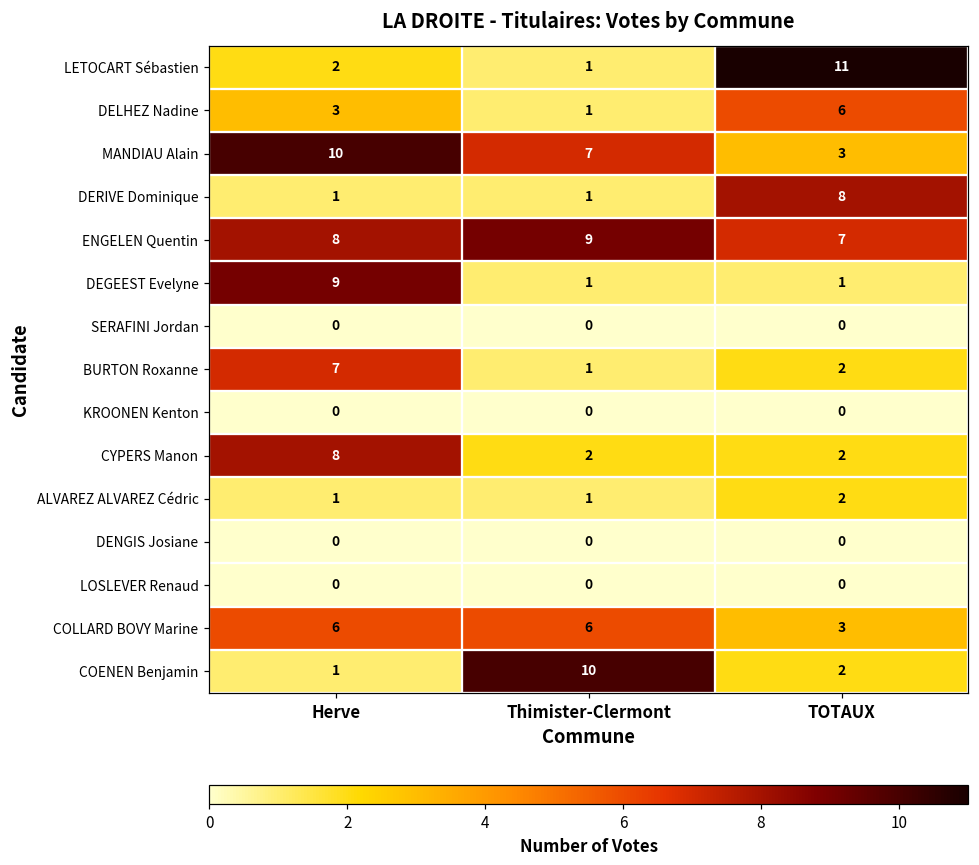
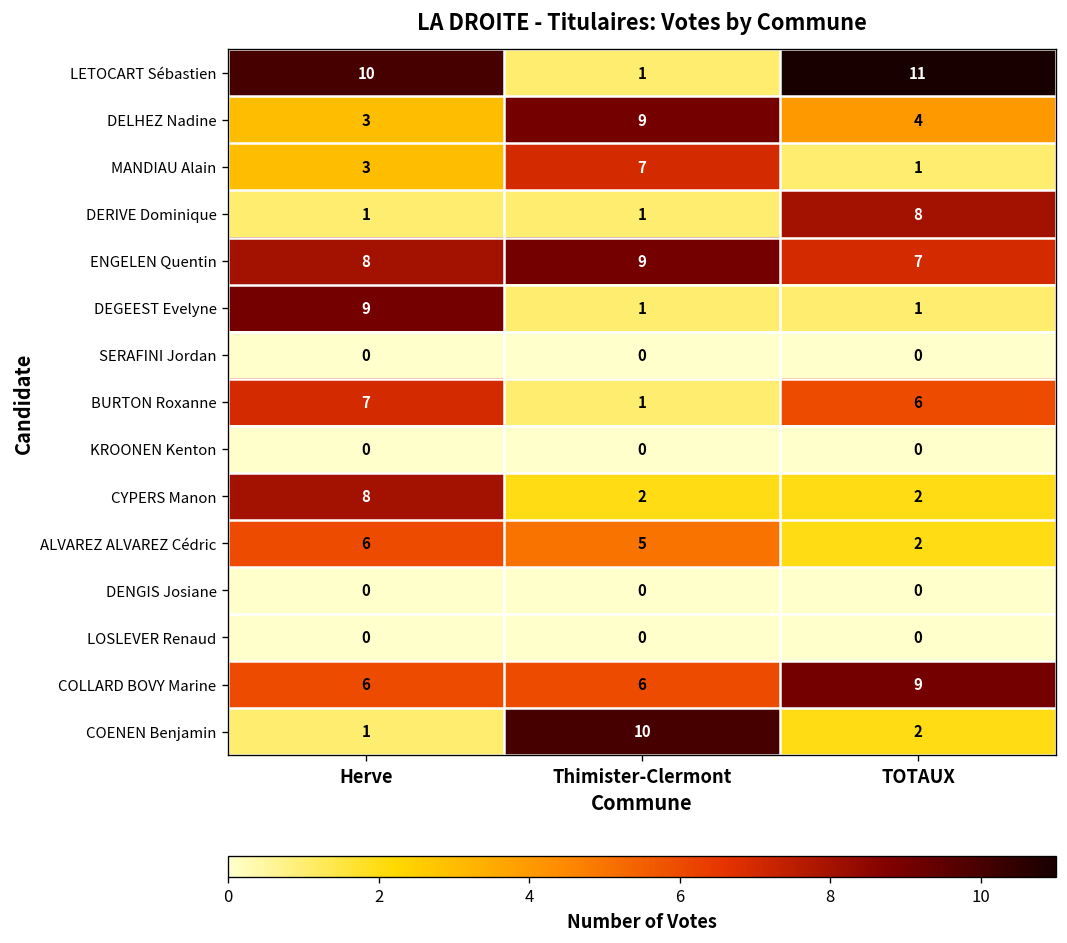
LETOCART Sébastien, Herve: 2 -> 10
DELHEZ Nadine, Thimister-Clermont: 1 -> 9
DELHEZ Nadine, TOTAUX: 6 -> 4
MANDIAU Alain, Herve: 10 -> 3
MANDIAU Alain, TOTAUX: 3 -> 1
BURTON Roxanne, TOTAUX: 2 -> 6
ALVAREZ ALVAREZ Cédric, Herve: 1 -> 6
ALVAREZ ALVAREZ Cédric, Thimister-Clermont: 1 -> 5
COLLARD BOVY Marine, TOTAUX: 3 -> 9
